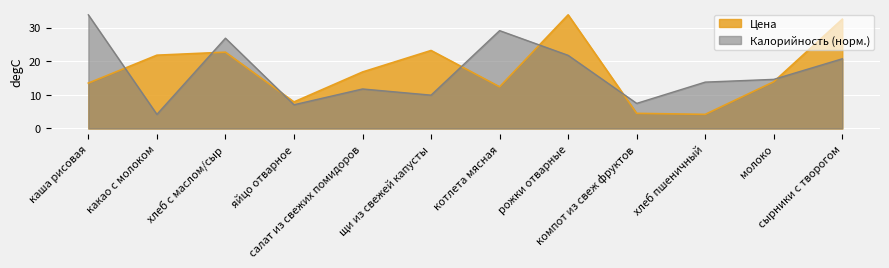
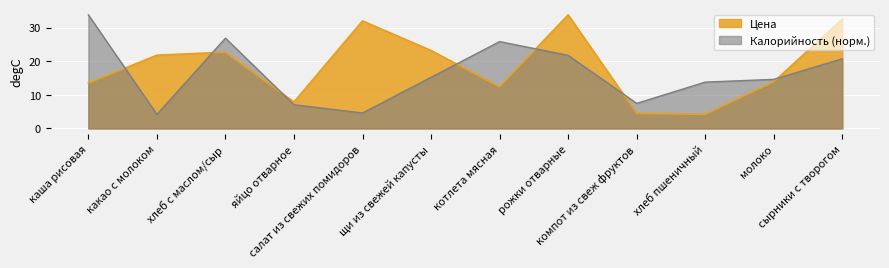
Цена, салат из свежих помидоров: 17 -> 32
Калорийность (норм.), салат из свежих помидоров: 12 -> 5
Калорийность (норм.), щи из свежей капусты: 10 -> 15
Калорийность (норм.), котлета мясная: 29 -> 26
